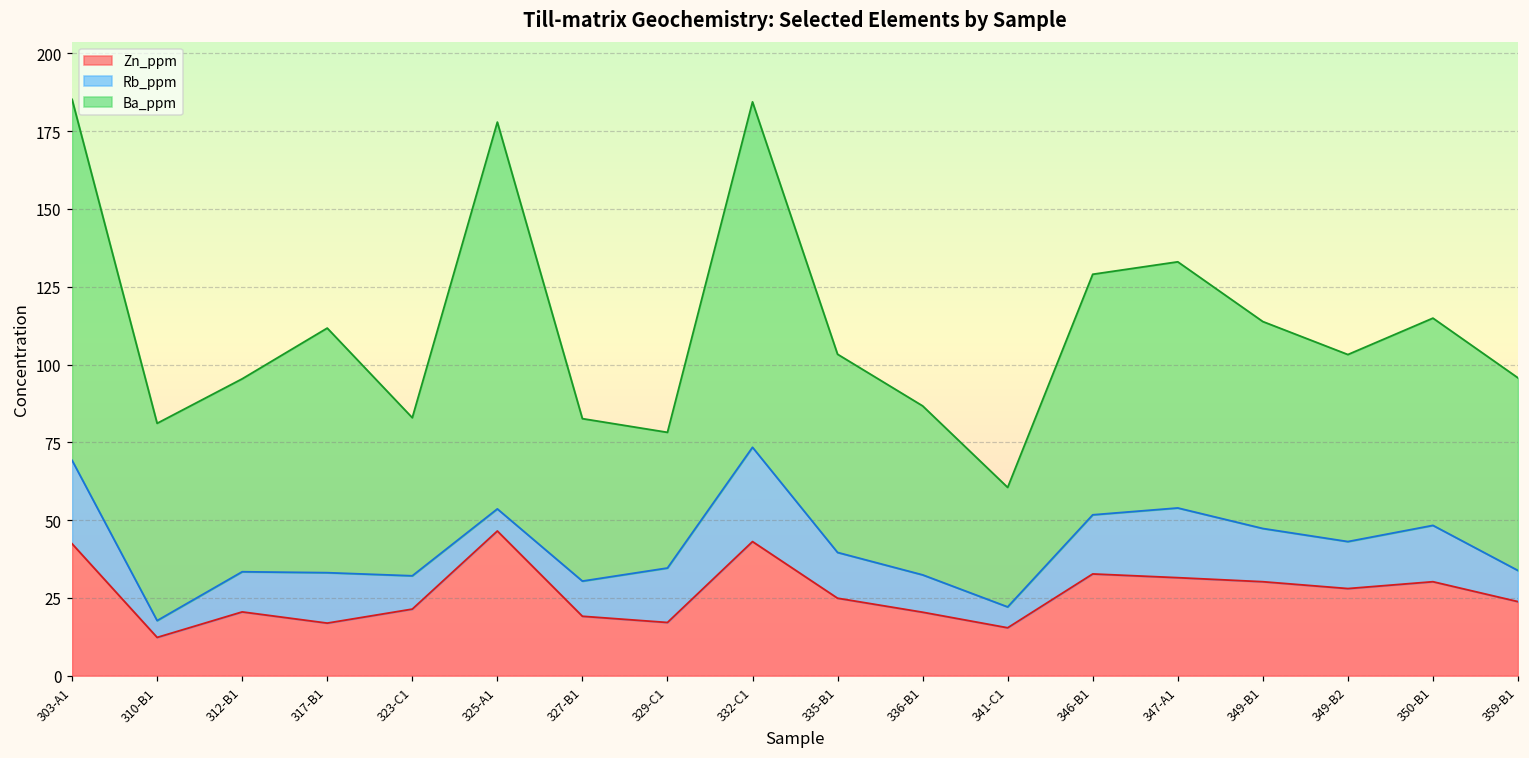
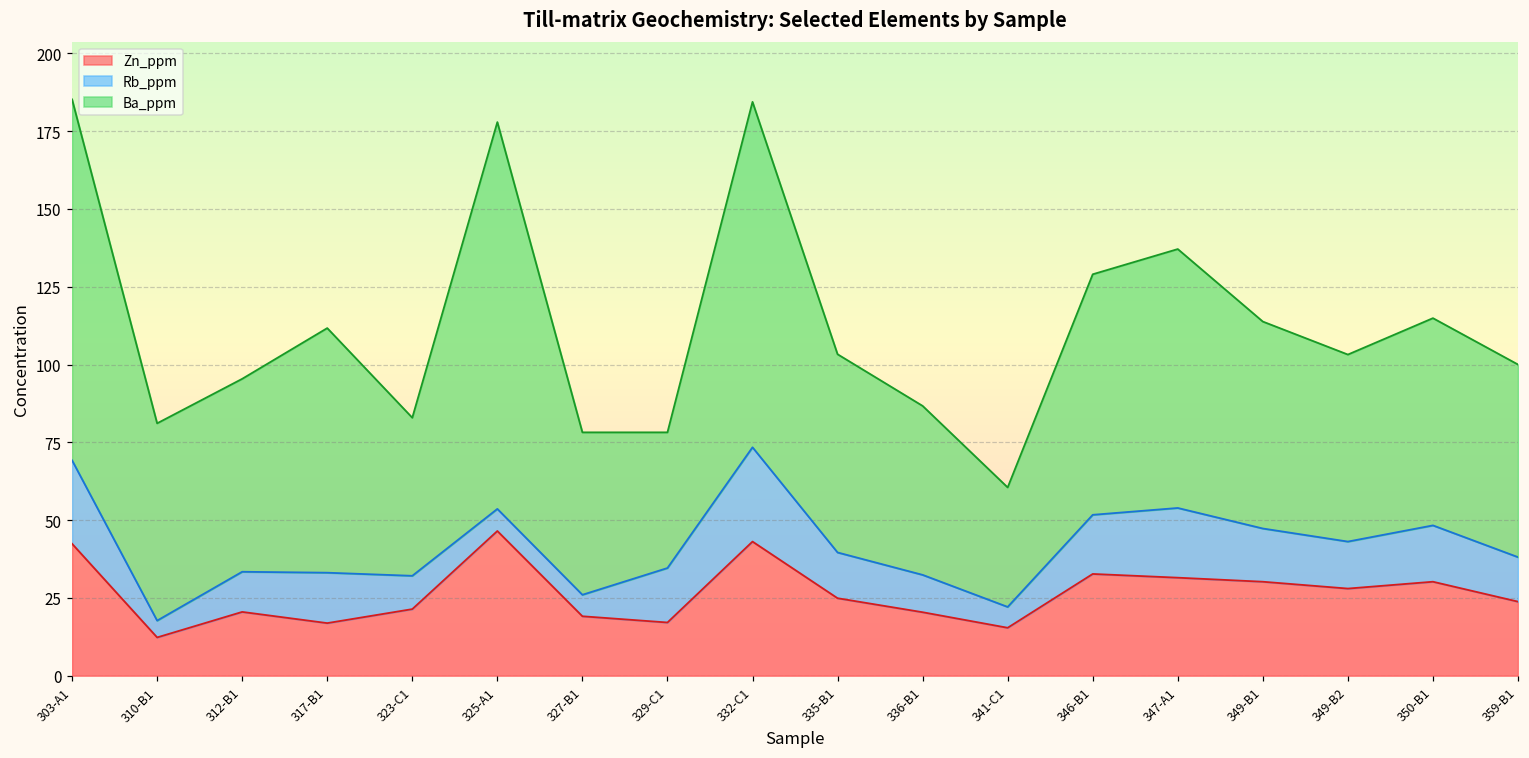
Rb_ppm, 327-B1: 11 -> 7
Ba_ppm, 347-A1: 79 -> 83
Rb_ppm, 359-B1: 10 -> 14
